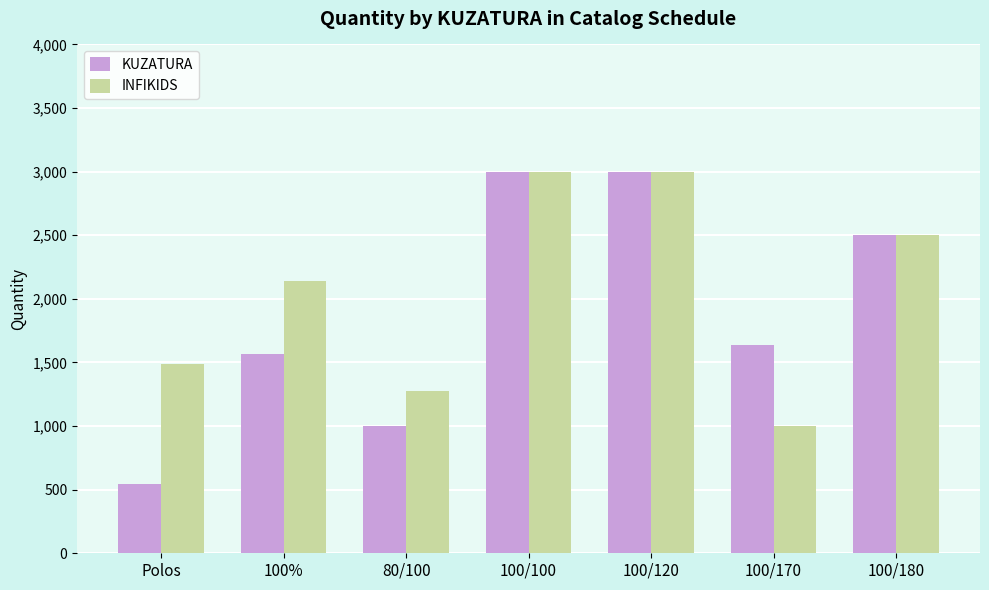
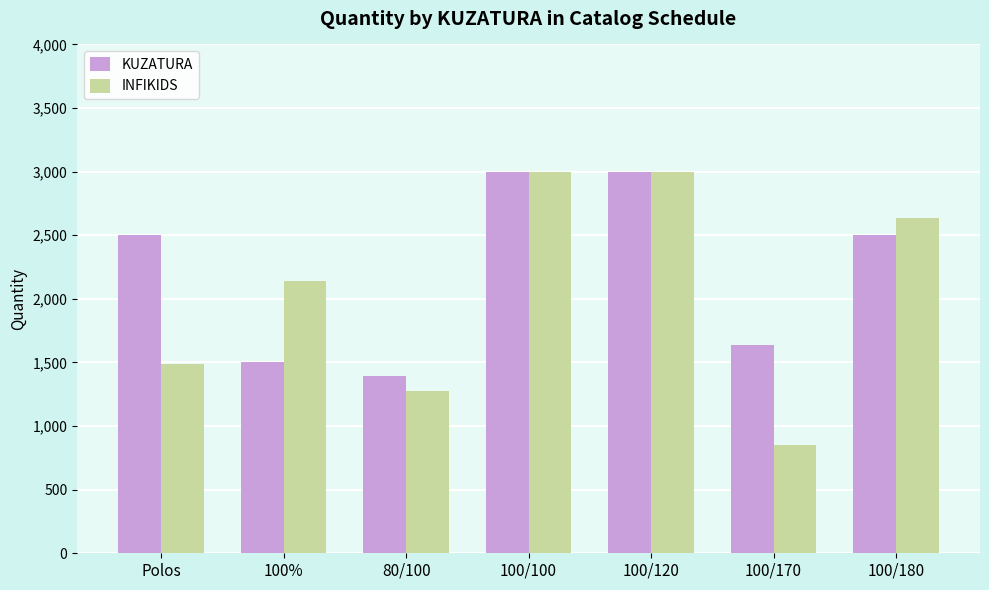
KUZATURA, Polos: 540 -> 2,500
KUZATURA, 100%: 1,570 -> 1,500
KUZATURA, 80/100: 1,000 -> 1,400
INFIKIDS, 100/170: 1,000 -> 850
INFIKIDS, 100/180: 2,500 -> 2,640
